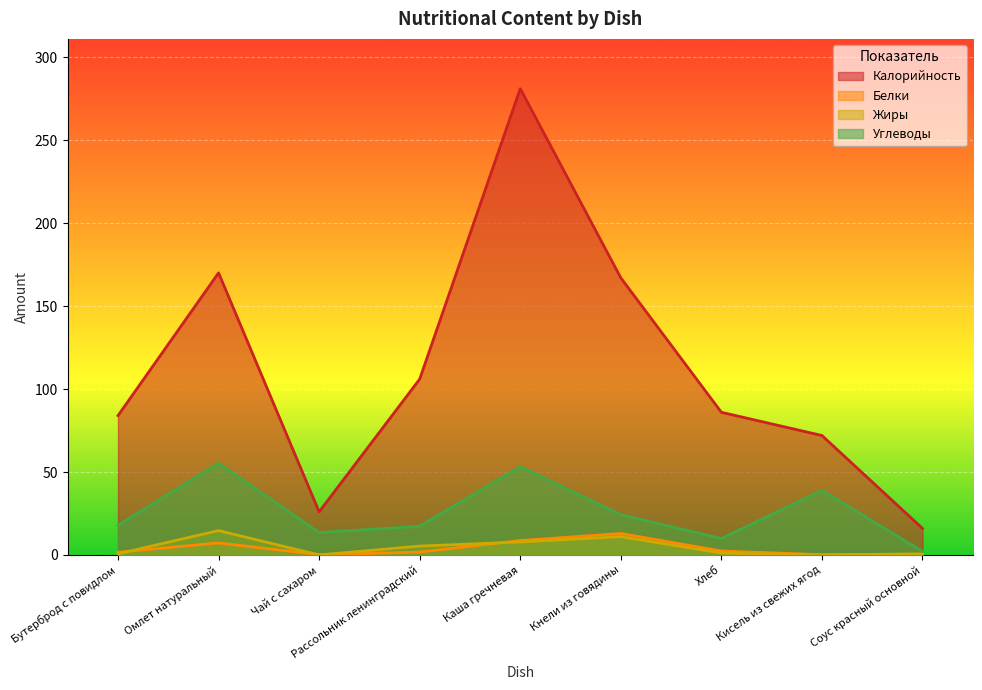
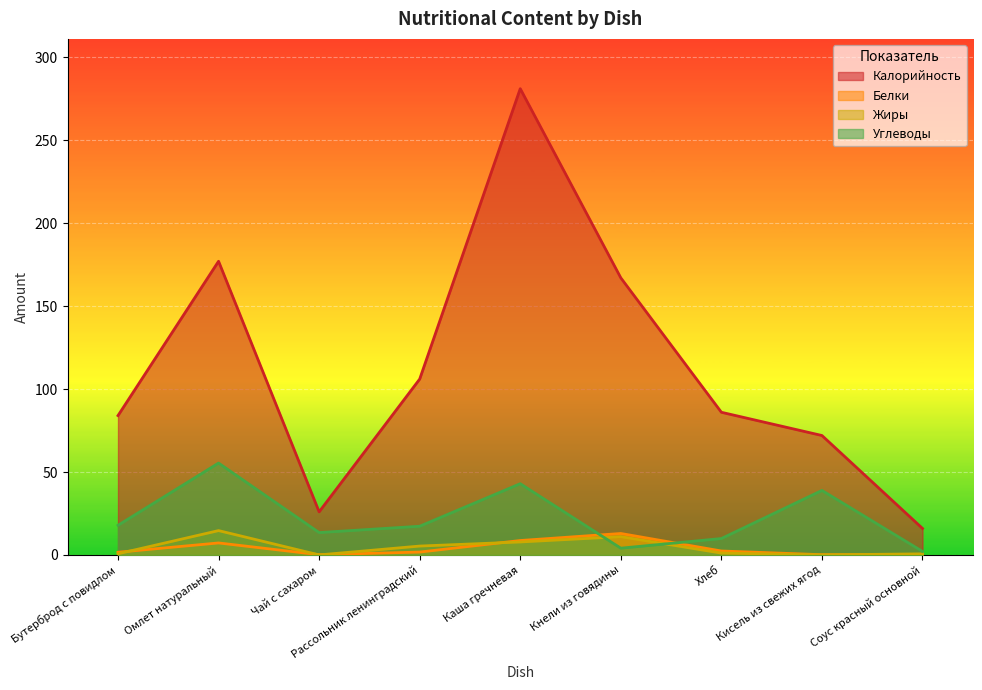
Калорийность, Омлет натуральный: 170 -> 177
Углеводы, Каша гречневая: 53 -> 43
Углеводы, Кнели из говядины: 24 -> 4
